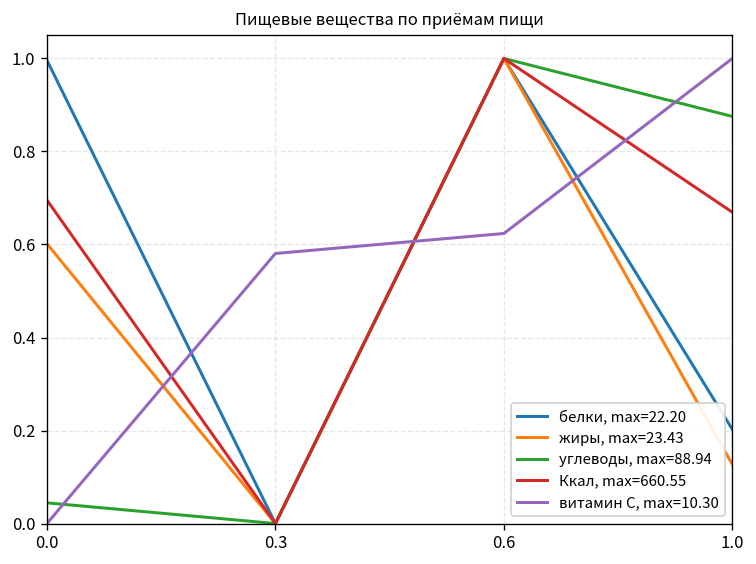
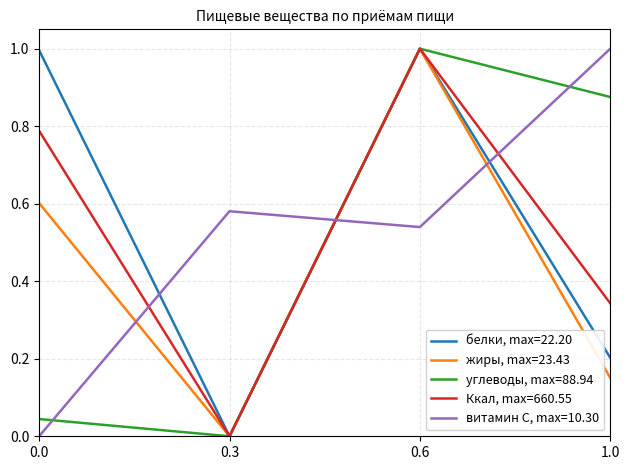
Ккал, max=660.55, 0.0: 0.70 -> 0.79
витамин С, max=10.30, 0.6: 0.62 -> 0.54
жиры, max=23.43, 1.0: 0.13 -> 0.15
Ккал, max=660.55, 1.0: 0.67 -> 0.34
